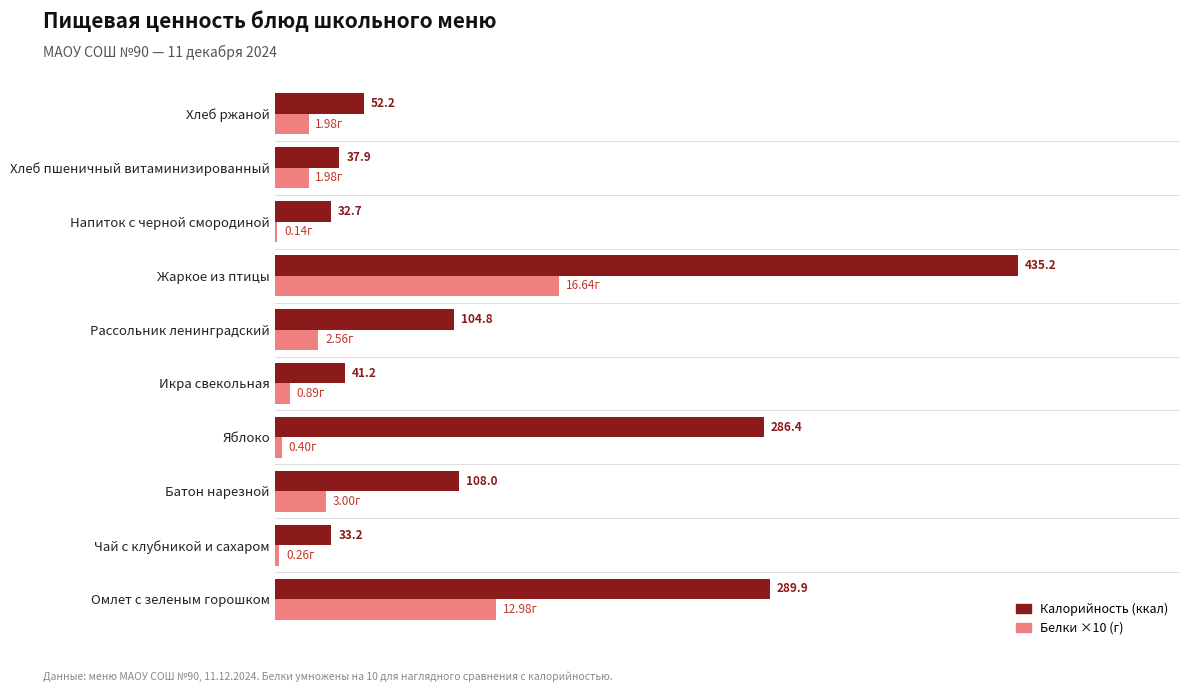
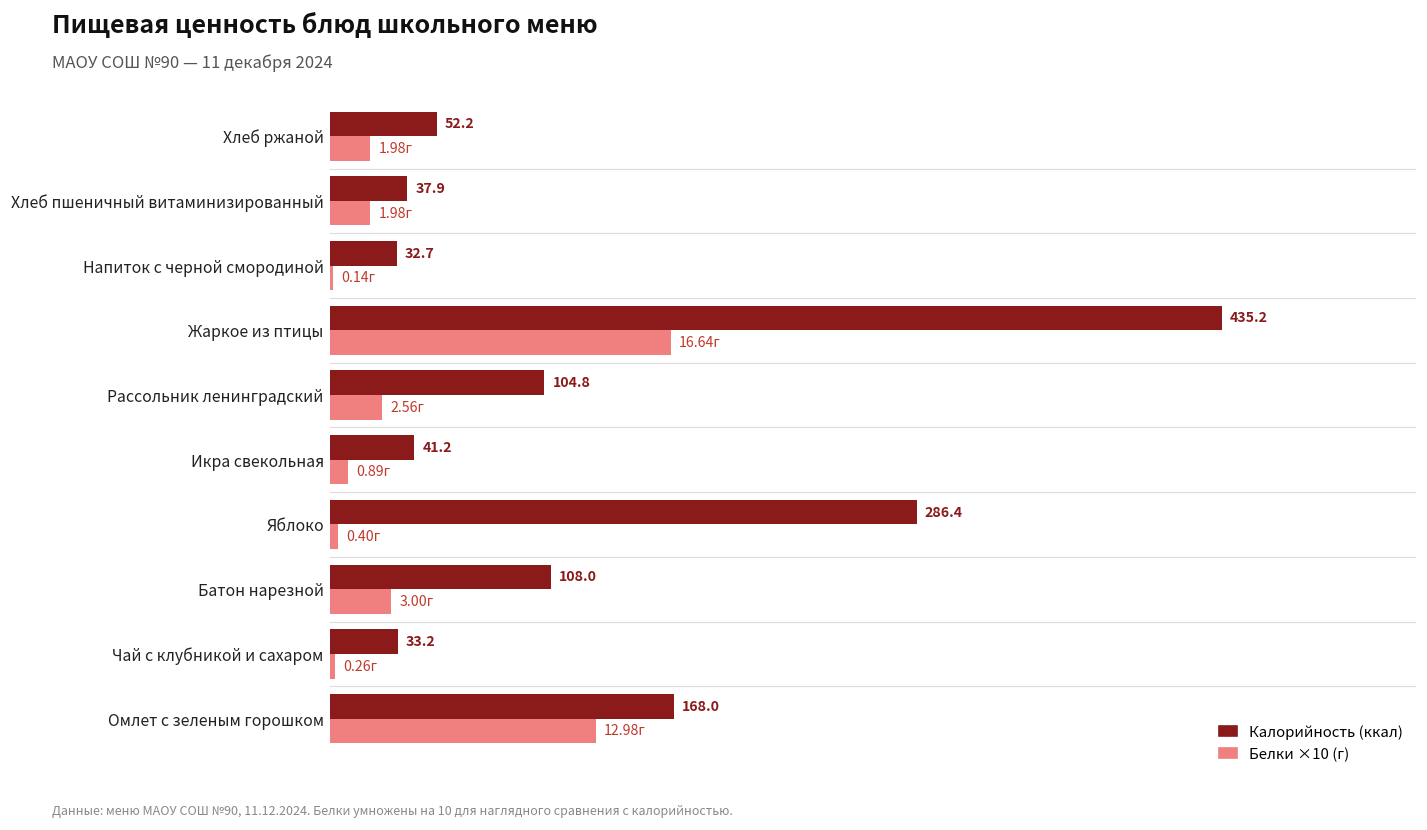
Калорийность (ккал), Омлет с зеленым горошком: 289.9 -> 168.0
